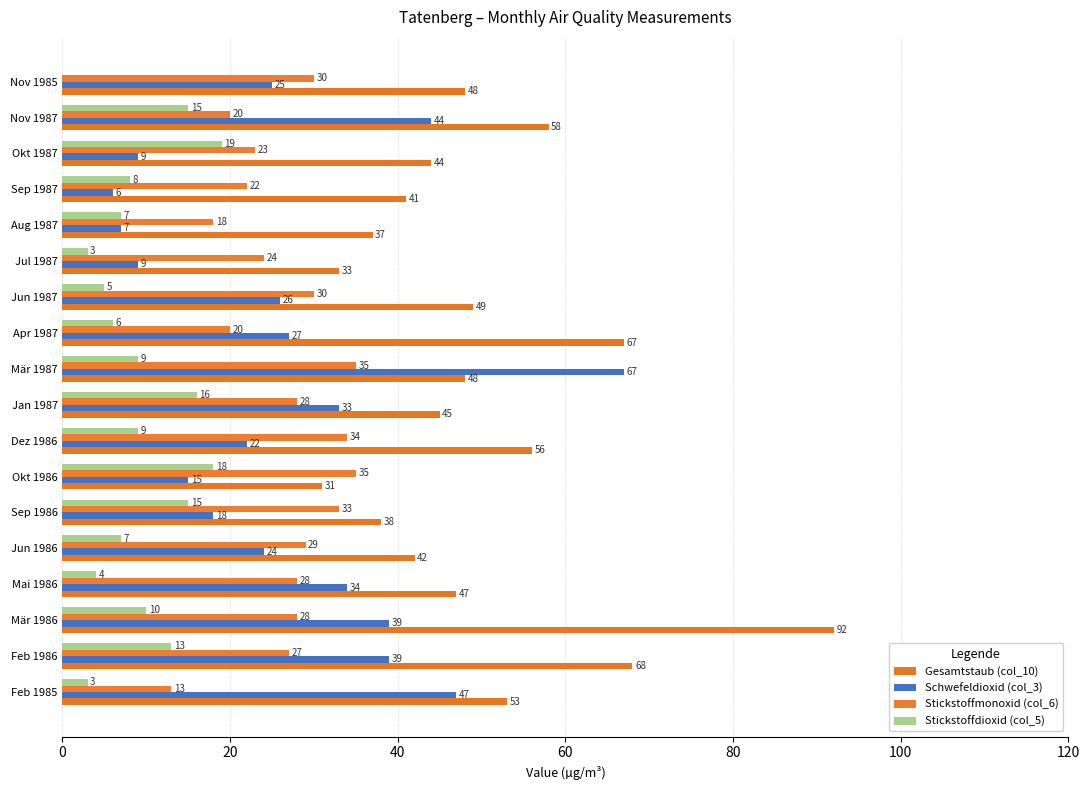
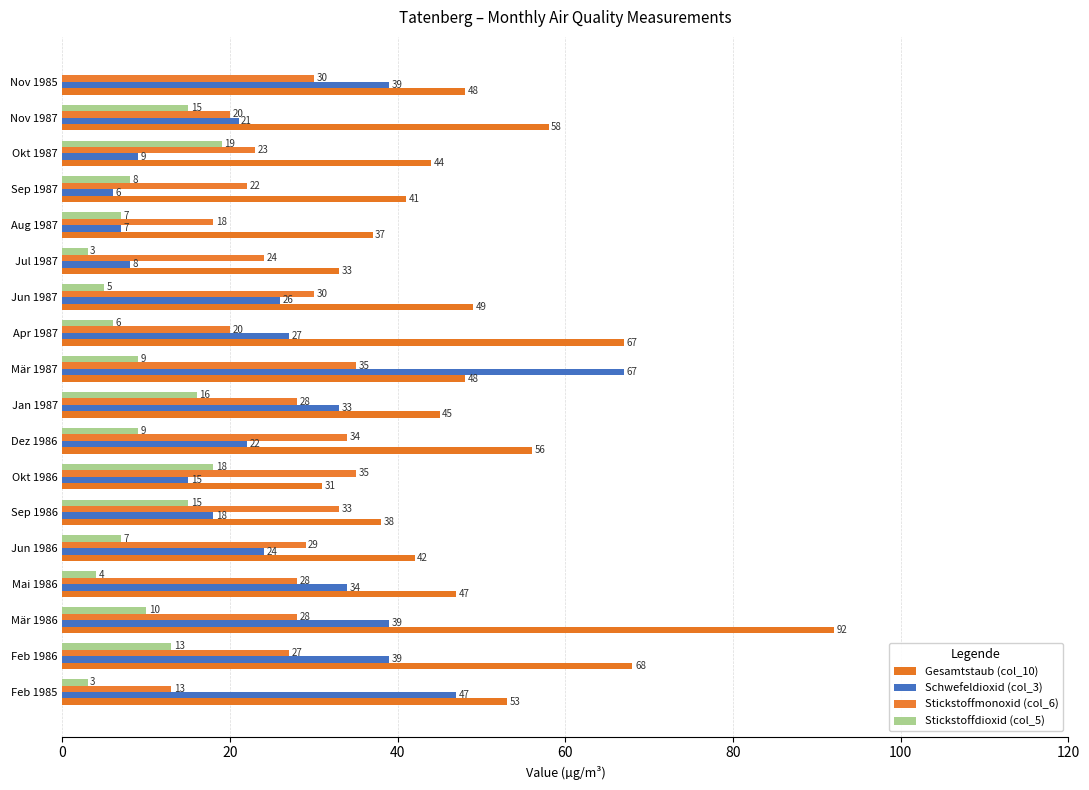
Schwefeldioxid (col_3), Nov 1985: 25 -> 39
Schwefeldioxid (col_3), Nov 1987: 44 -> 21
Schwefeldioxid (col_3), Jul 1987: 9 -> 8
